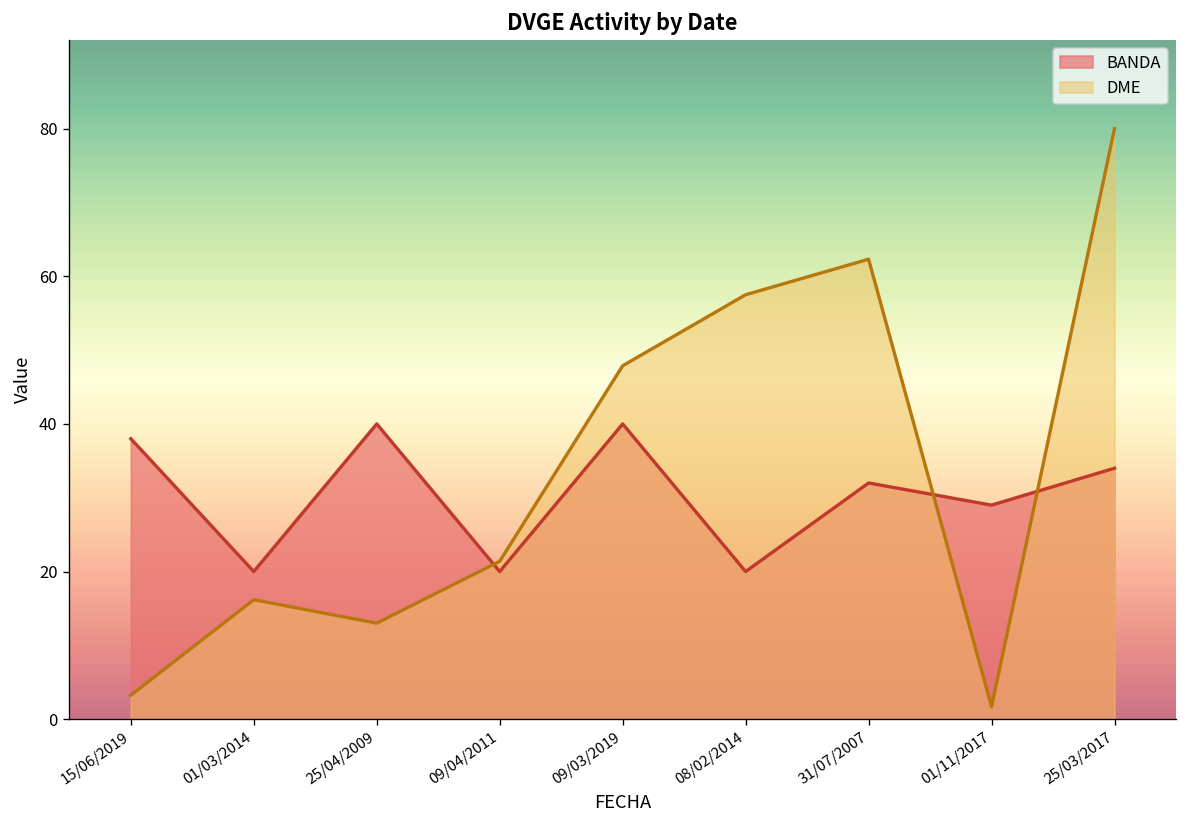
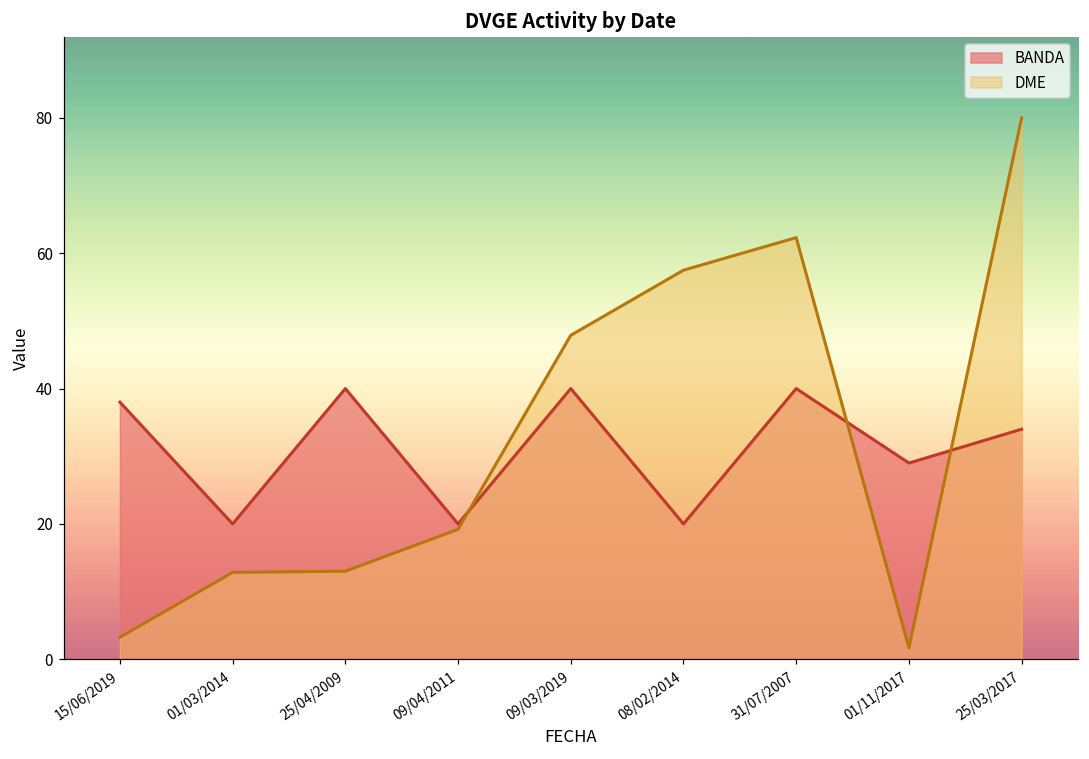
DME, 01/03/2014: 16 -> 13
DME, 09/04/2011: 21 -> 19
BANDA, 31/07/2007: 32 -> 40
